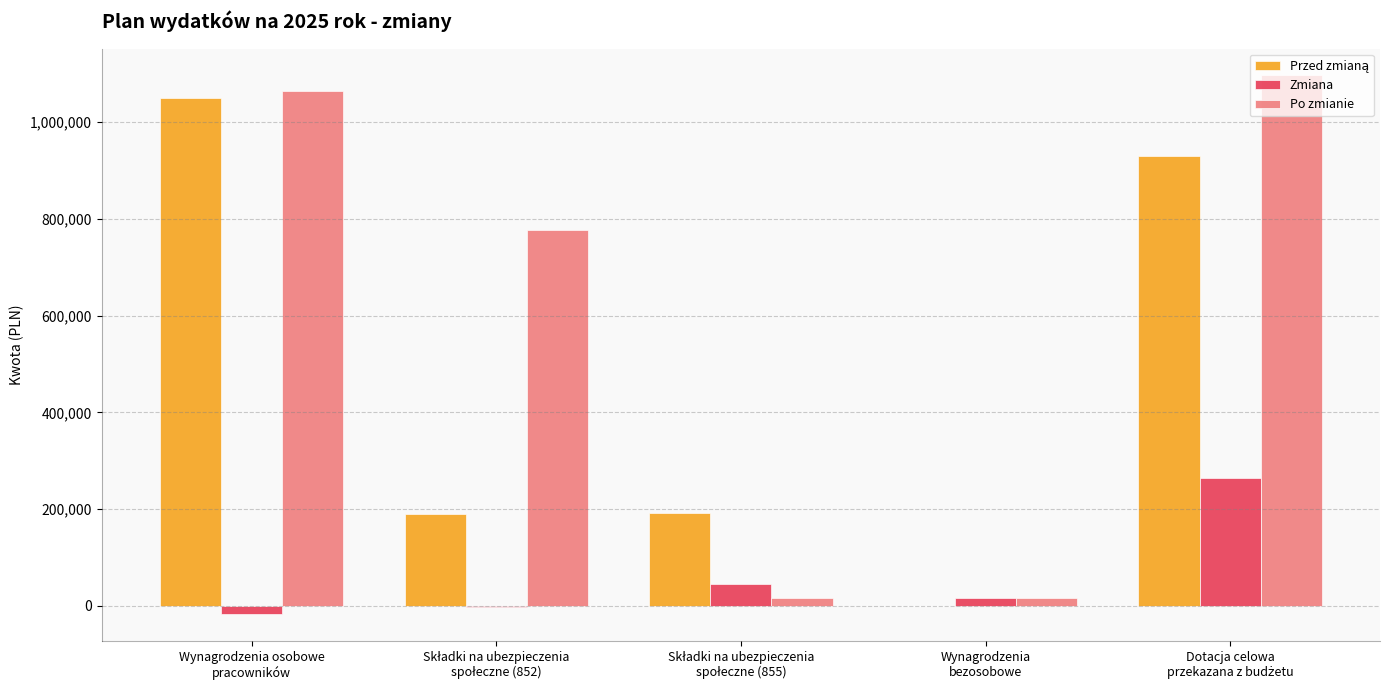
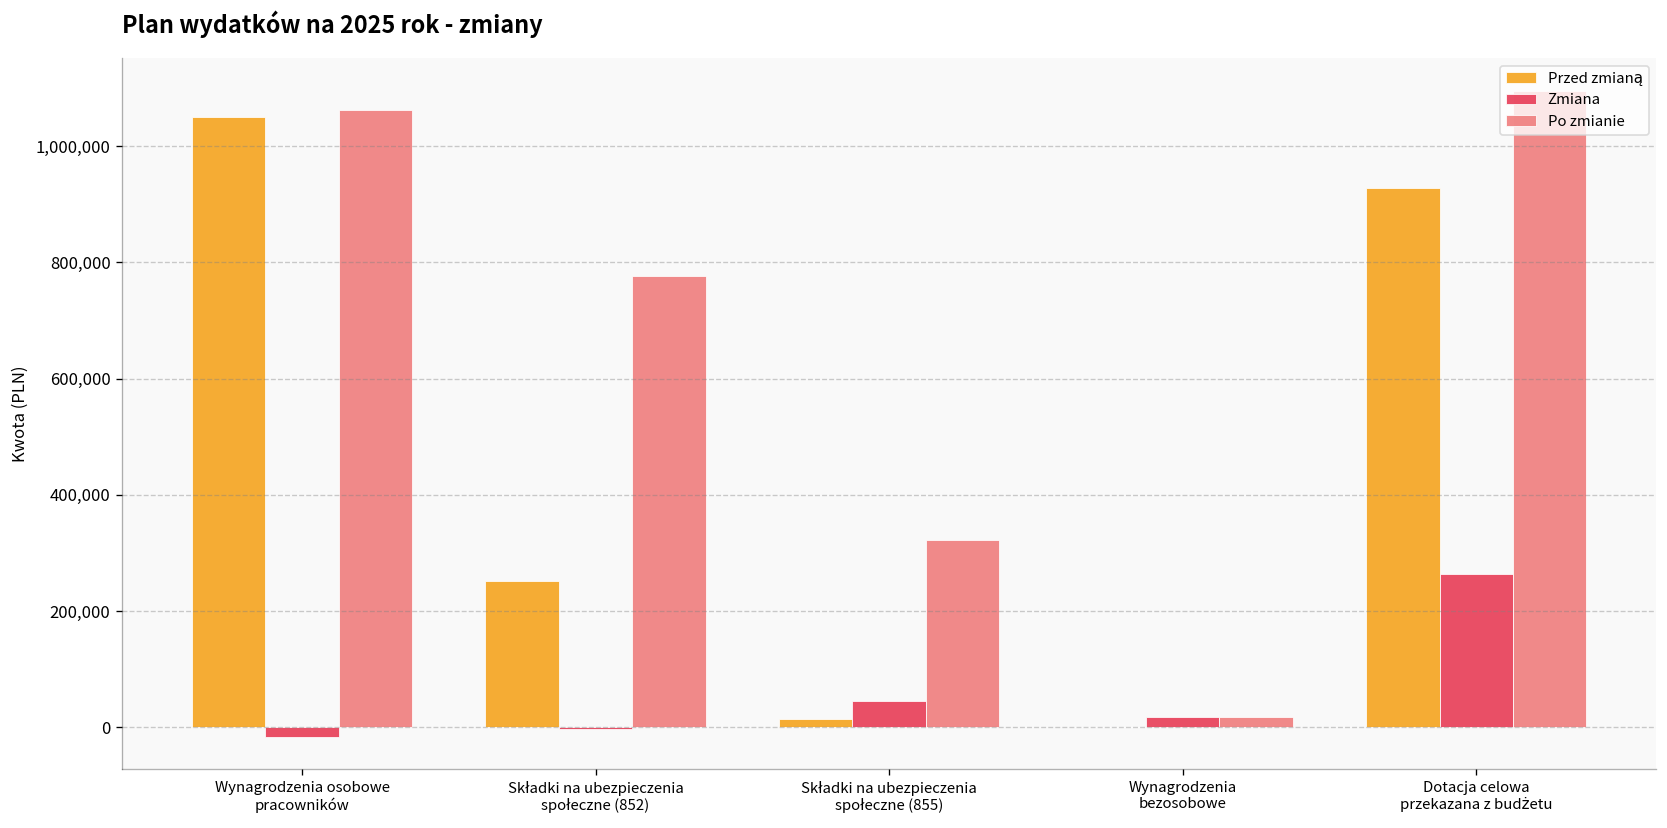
Przed zmianą, Składki na ubezpieczenia społeczne (852): 190,000 -> 250,000
Przed zmianą, Składki na ubezpieczenia społeczne (855): 190,000 -> 10,000
Po zmianie, Składki na ubezpieczenia społeczne (855): 20,000 -> 320,000
